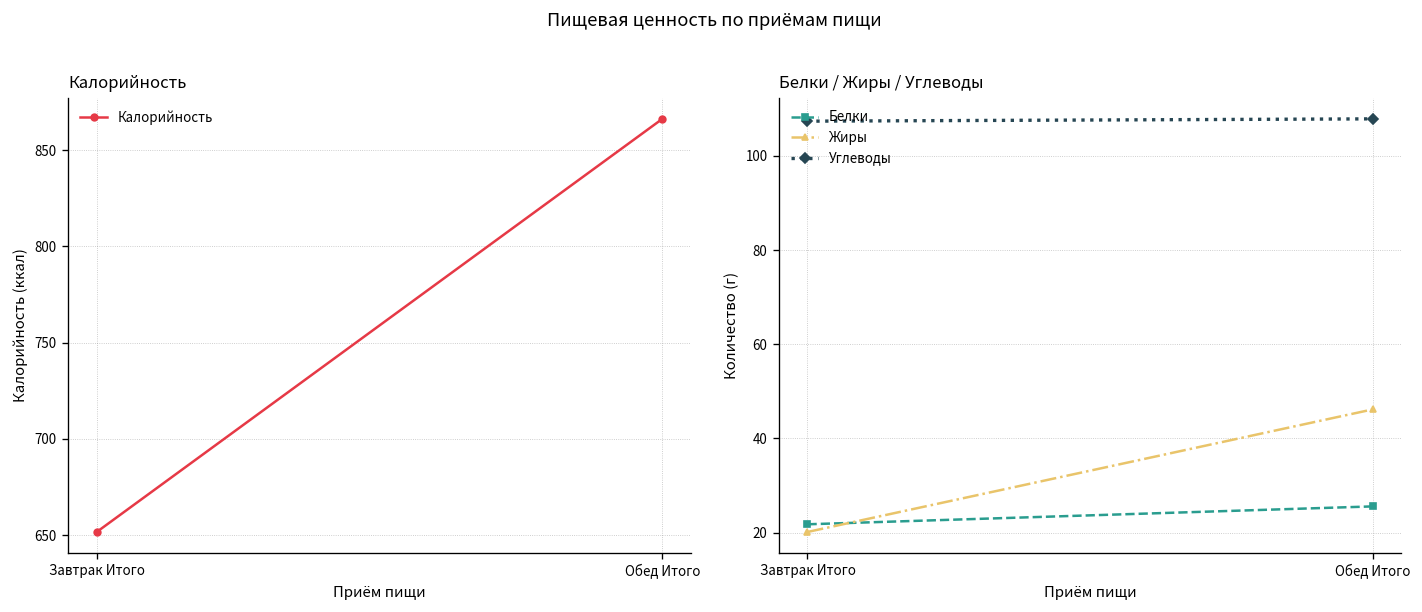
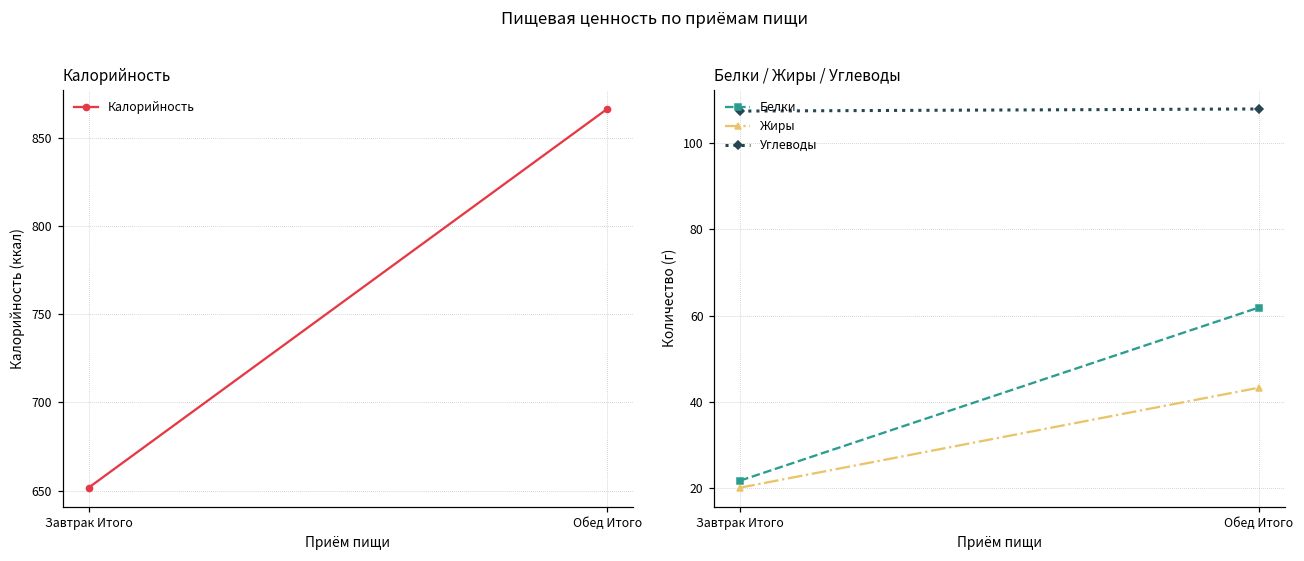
Белки / Жиры / Углеводы, Белки, Обед Итого: 26 -> 62
Белки / Жиры / Углеводы, Жиры, Обед Итого: 46 -> 43
